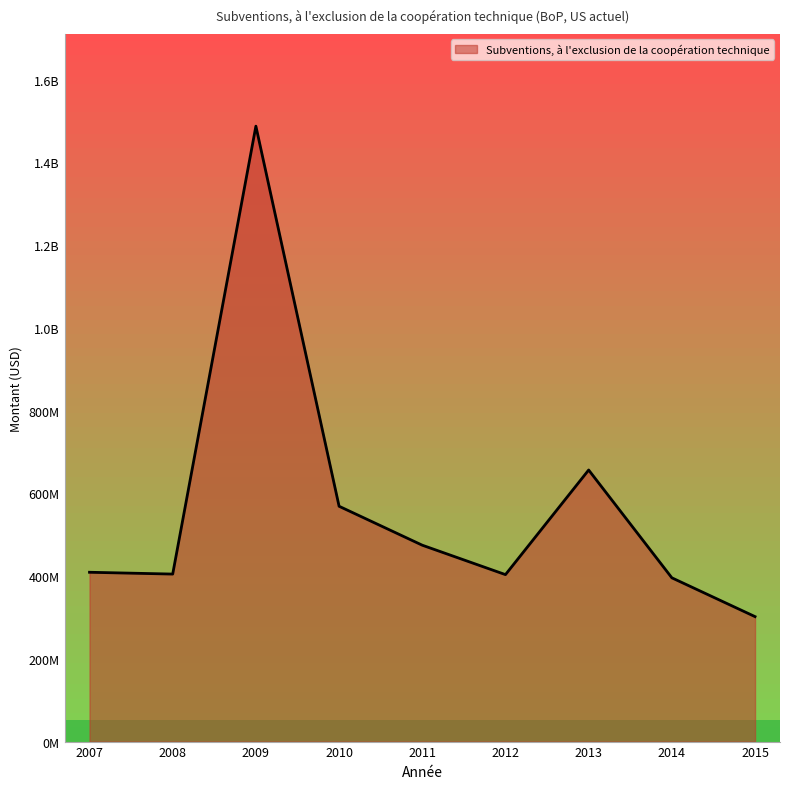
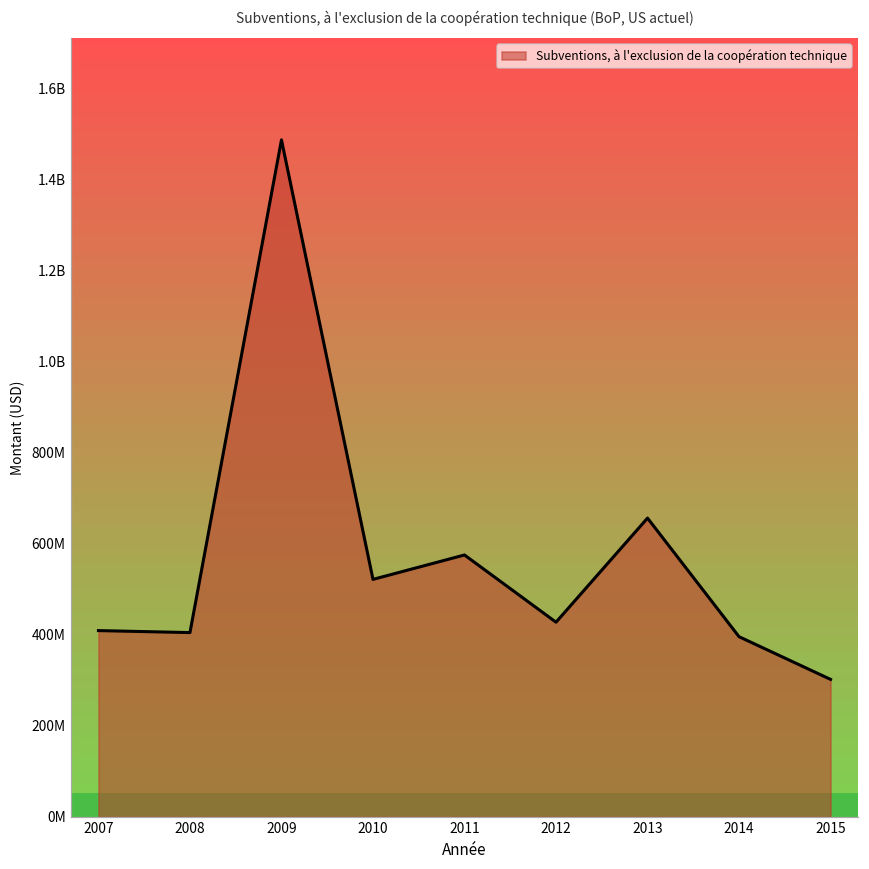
2010: 570000000 -> 520000000
2011: 470000000 -> 580000000
2012: 400000000 -> 430000000
